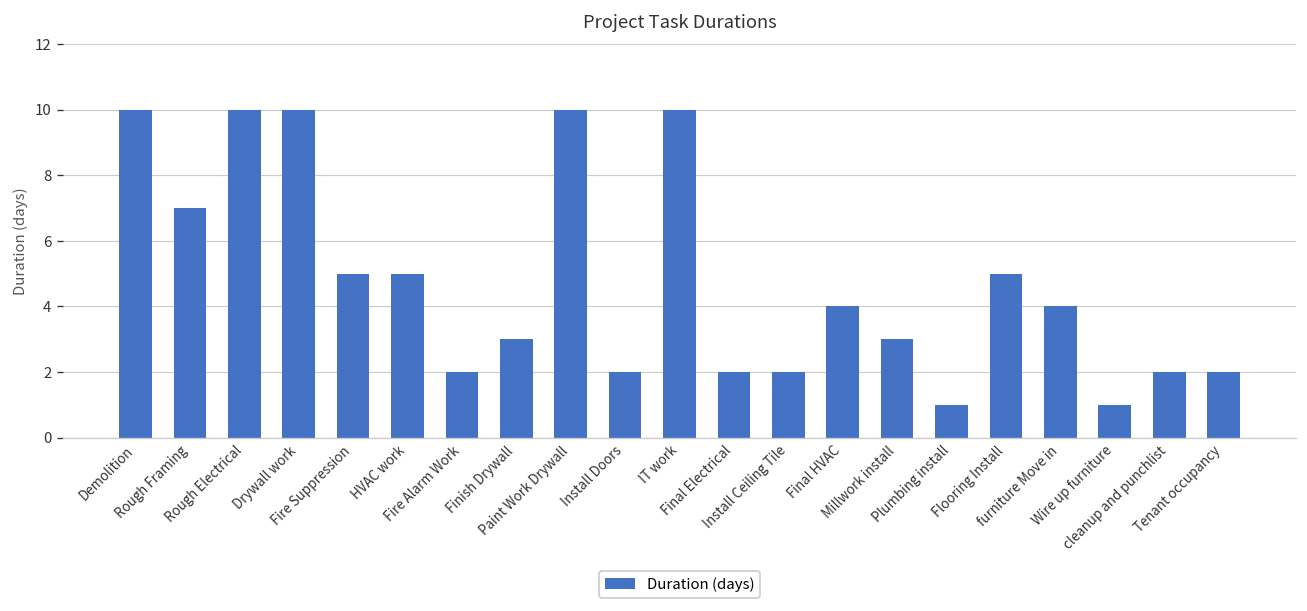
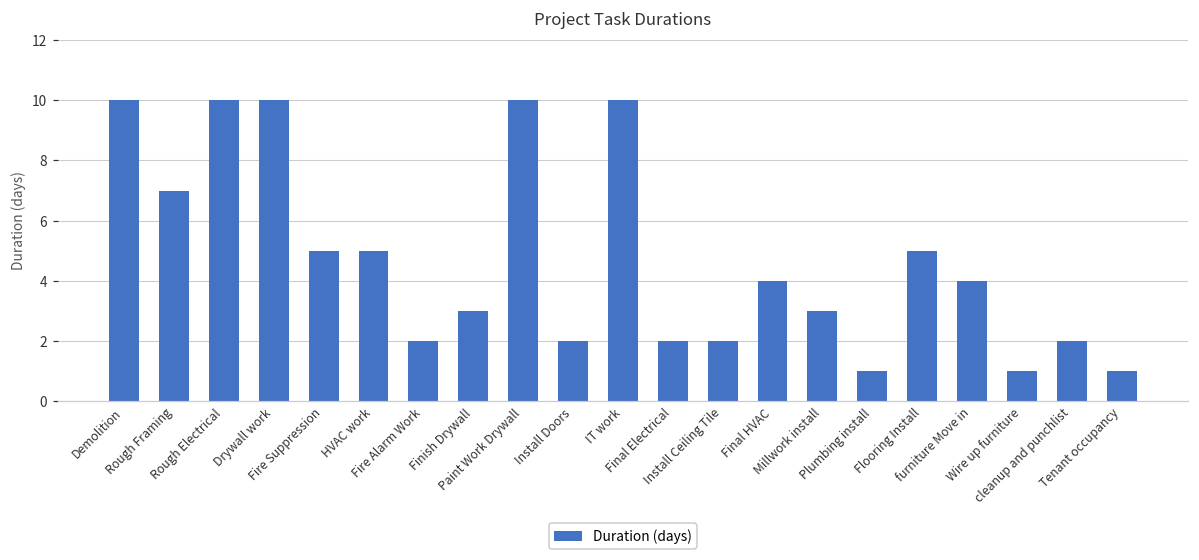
Tenant occupancy: 2 -> 1
